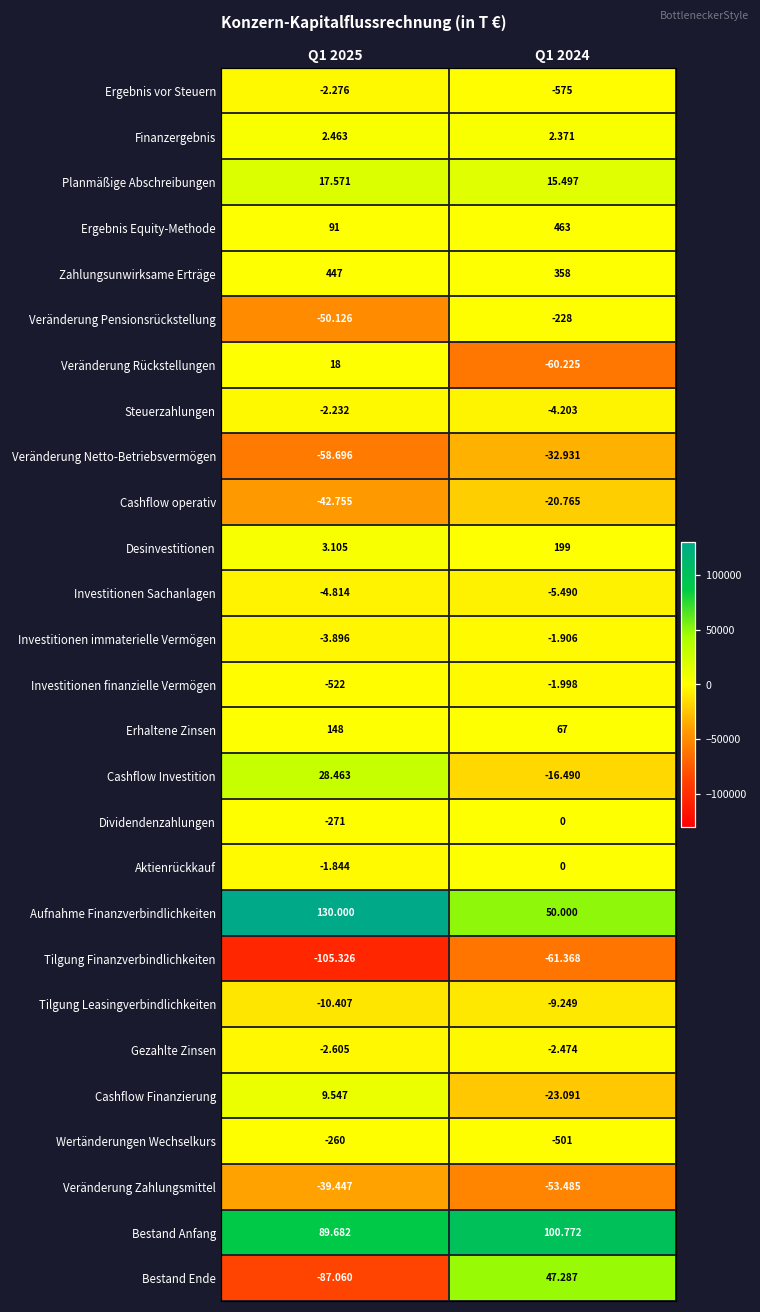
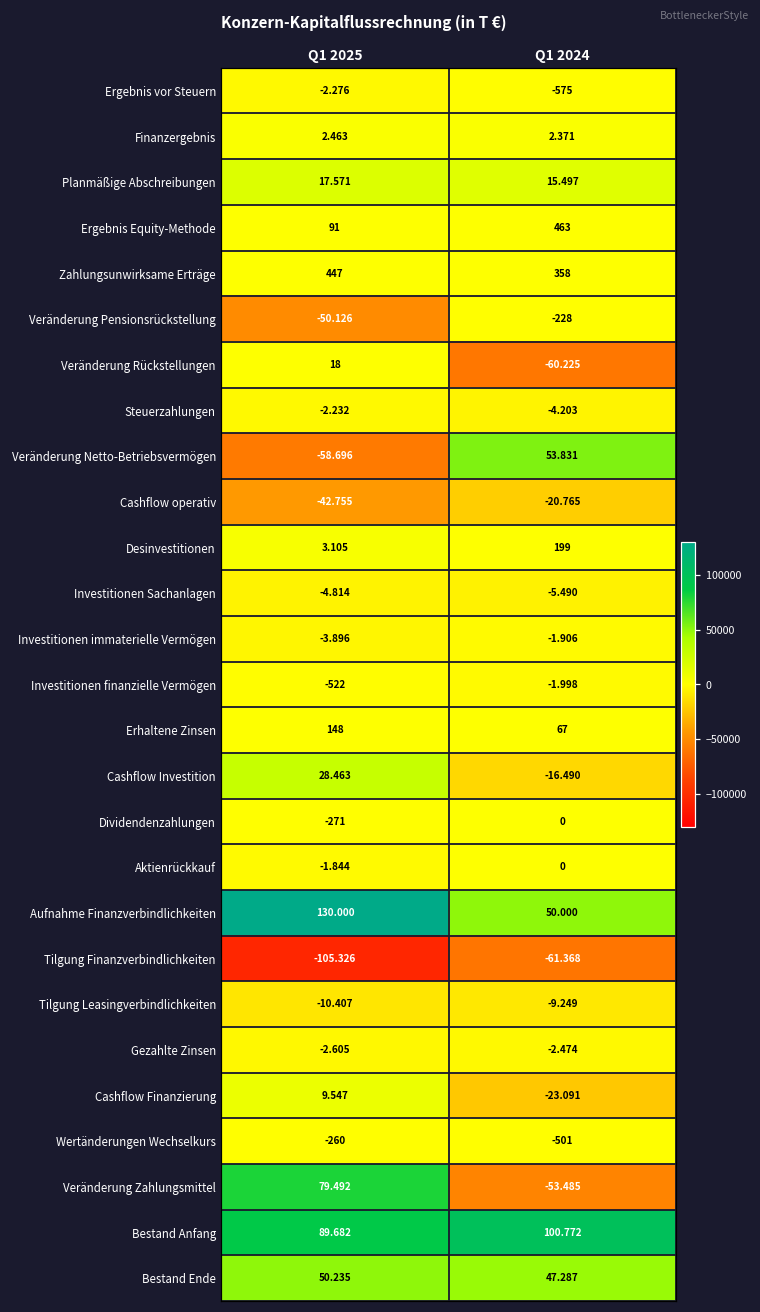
Veränderung Netto-Betriebsvermögen, Q1 2024: -32.931 -> 53.831
Veränderung Zahlungsmittel, Q1 2025: -39.447 -> 79.492
Bestand Ende, Q1 2025: -87.060 -> 50.235
